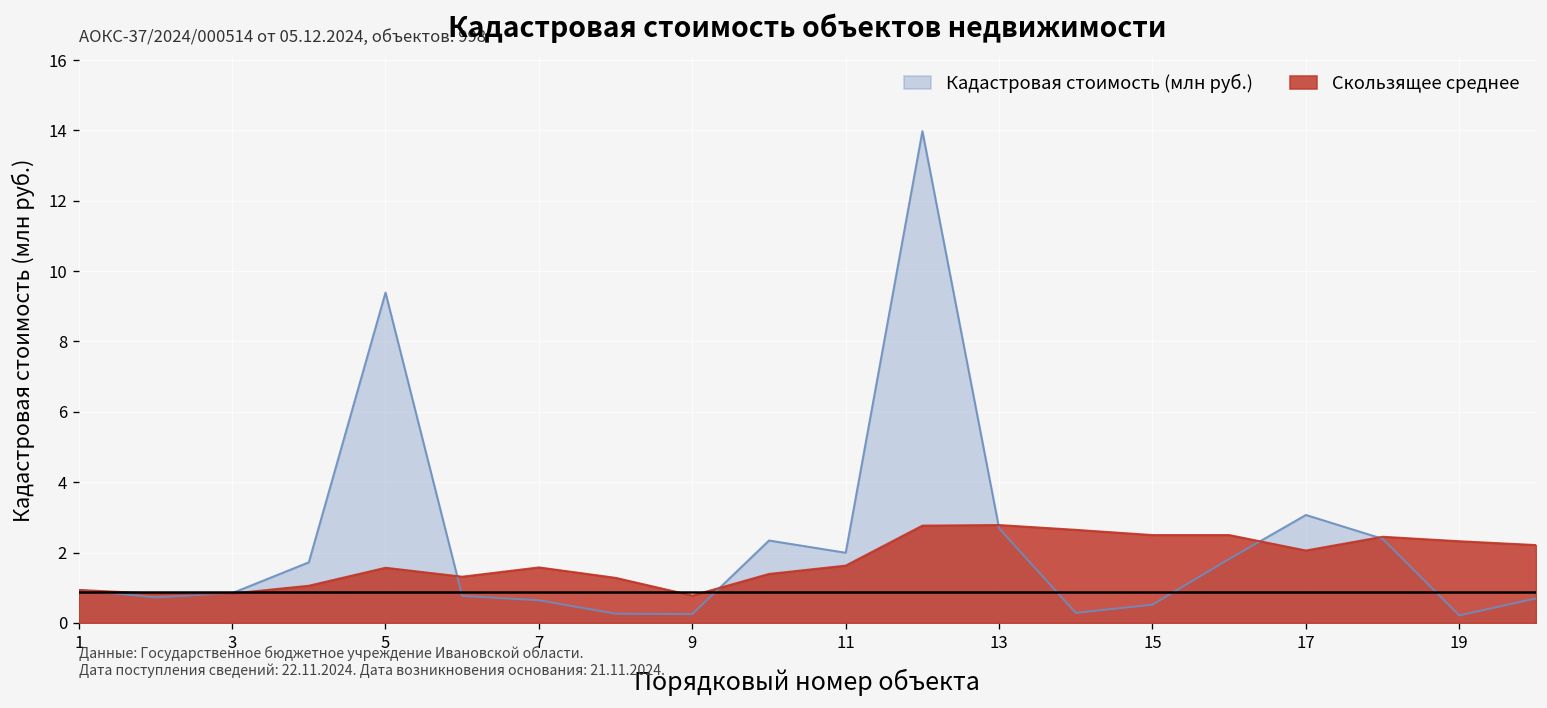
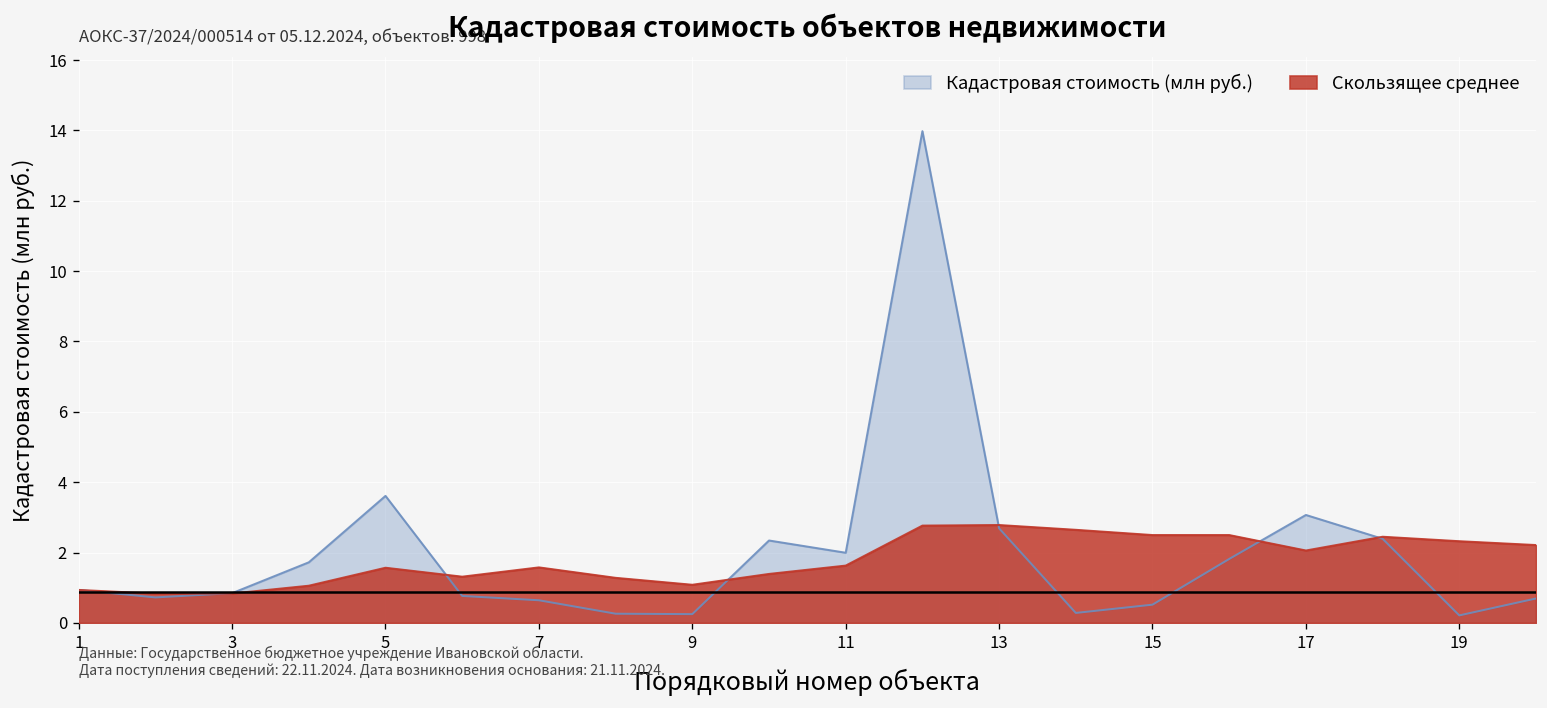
Кадастровая стоимость (млн руб.), 5: 9.4 -> 3.6
Скользящее среднее, 9: 0.8 -> 1.1
